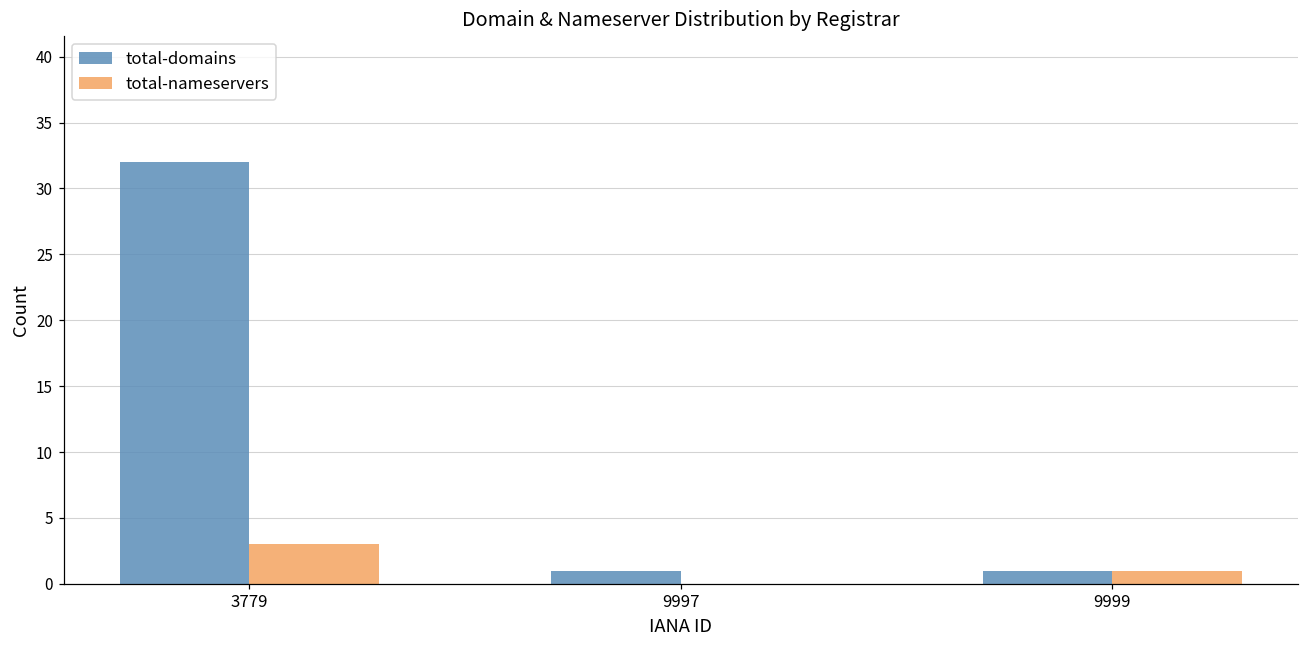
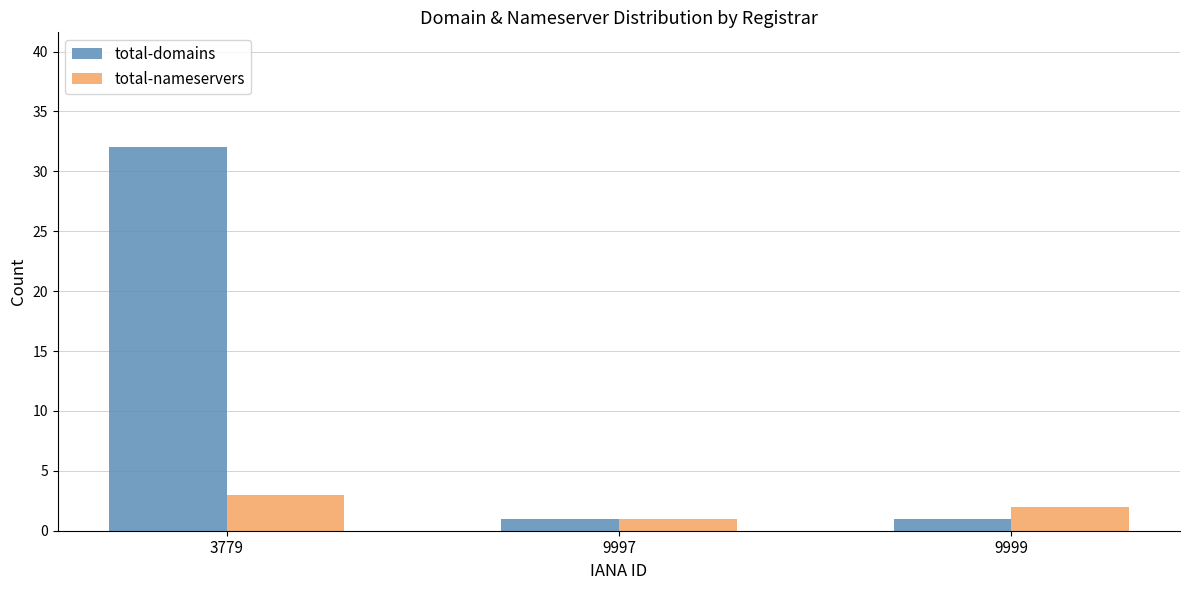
total-nameservers, 9997: 0 -> 1
total-nameservers, 9999: 1 -> 2
